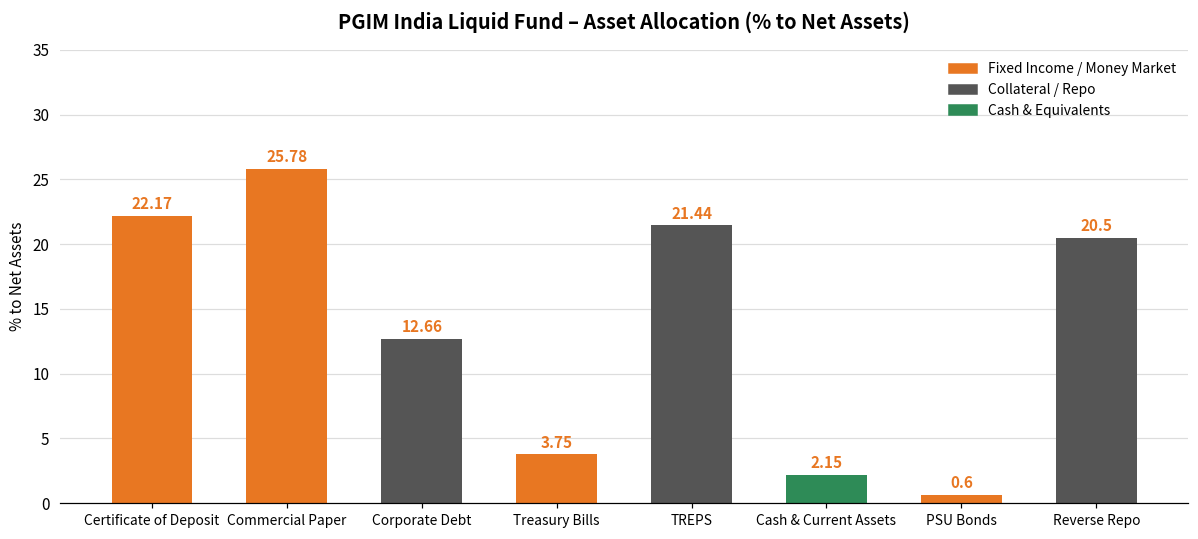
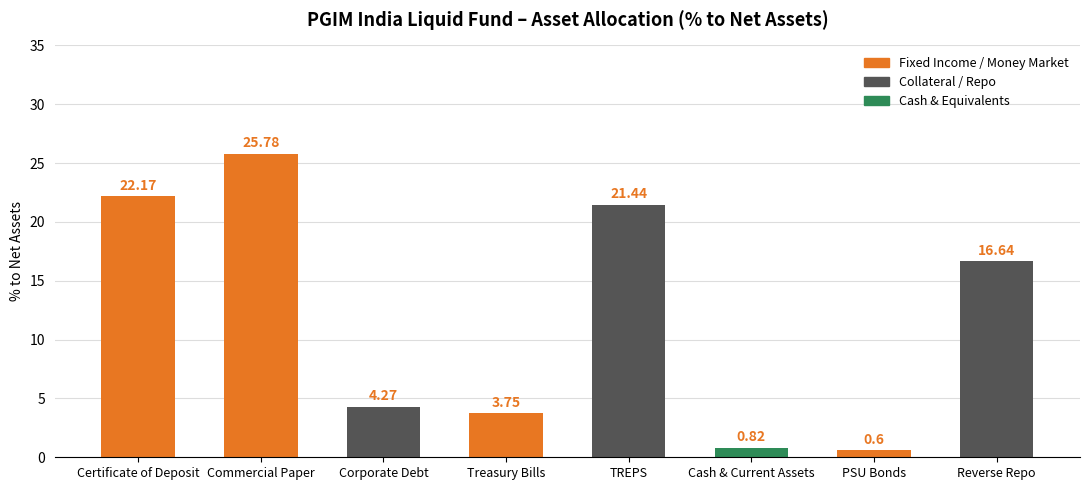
Corporate Debt: 12.66 -> 4.27
Cash & Current Assets: 2.15 -> 0.82
Reverse Repo: 20.5 -> 16.64
